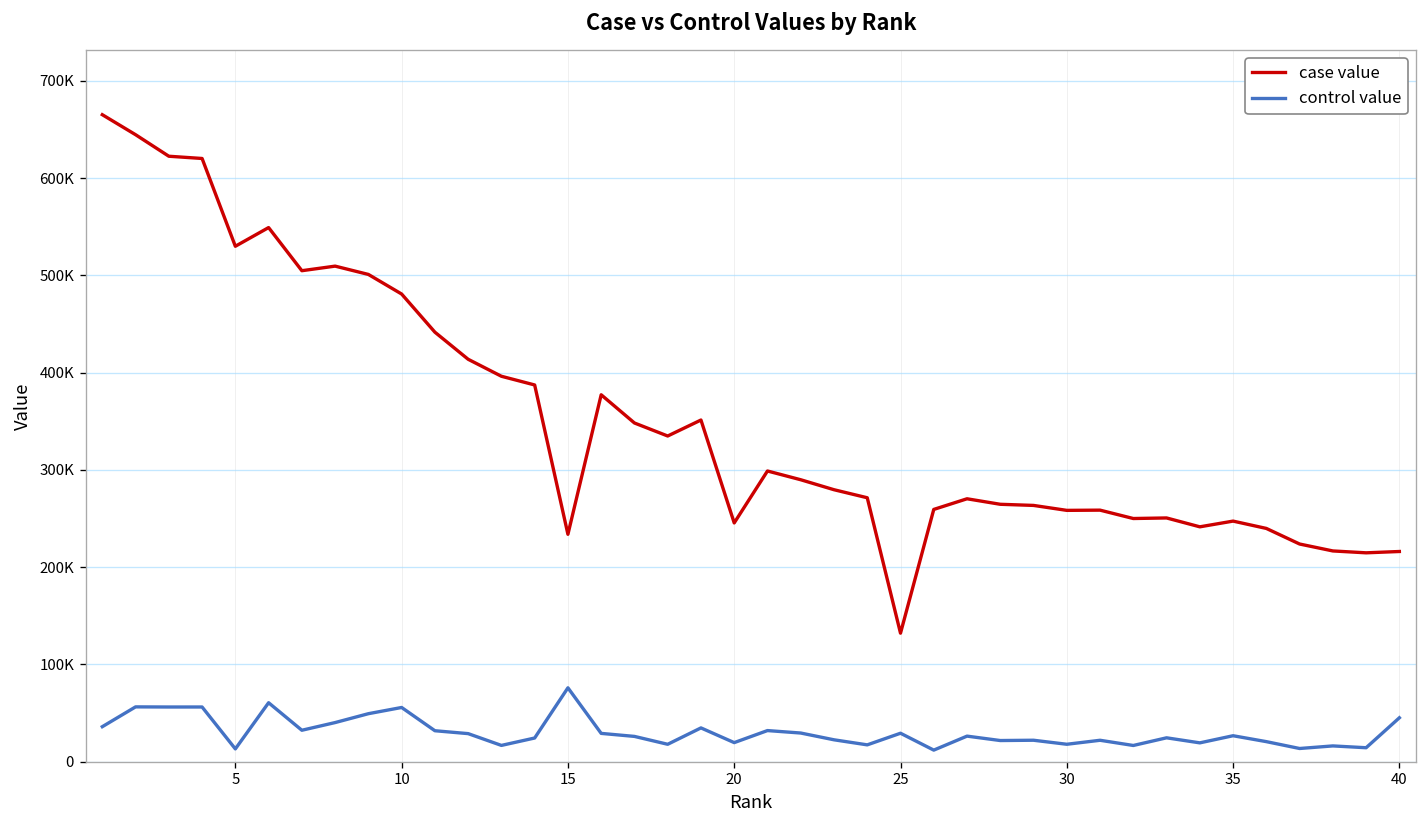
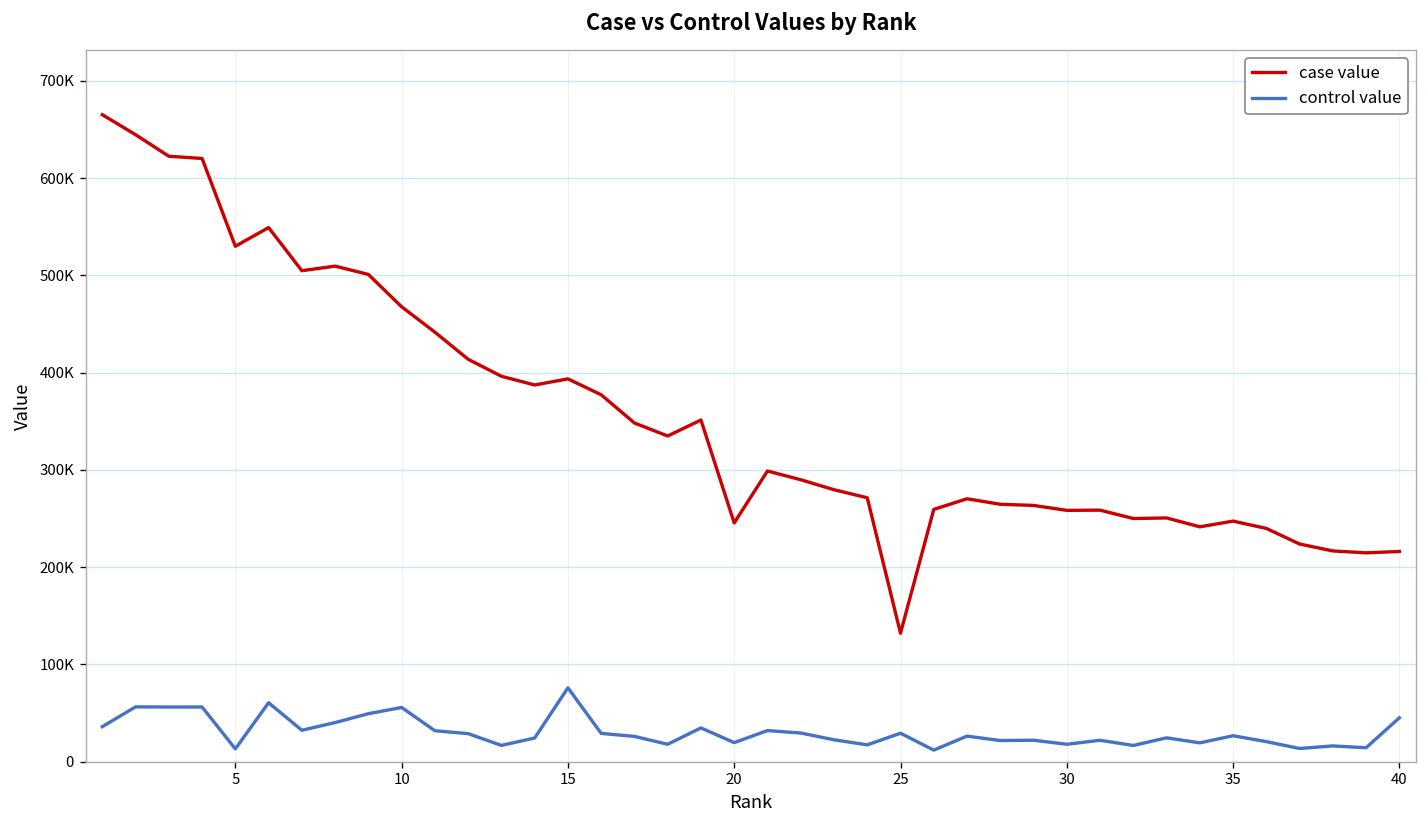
case value, 10: 480000 -> 470000
case value, 15: 230000 -> 390000
